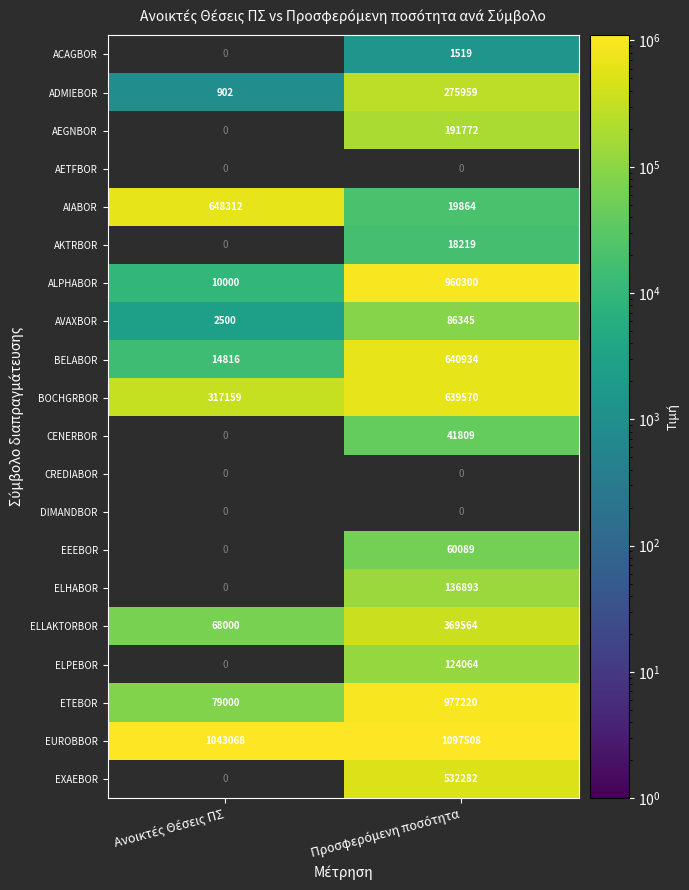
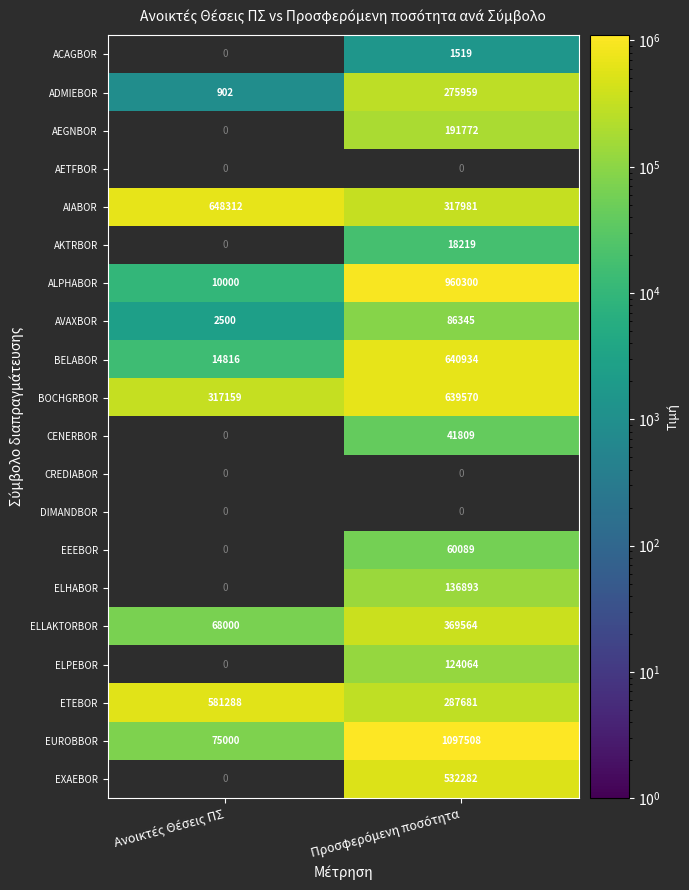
AIABOR, Προσφερόμενη ποσότητα: 19864 -> 317981
ETEBOR, Ανοικτές Θέσεις ΠΣ: 79000 -> 581288
ETEBOR, Προσφερόμενη ποσότητα: 977220 -> 287681
EUROBBOR, Ανοικτές Θέσεις ΠΣ: 1043068 -> 75000
